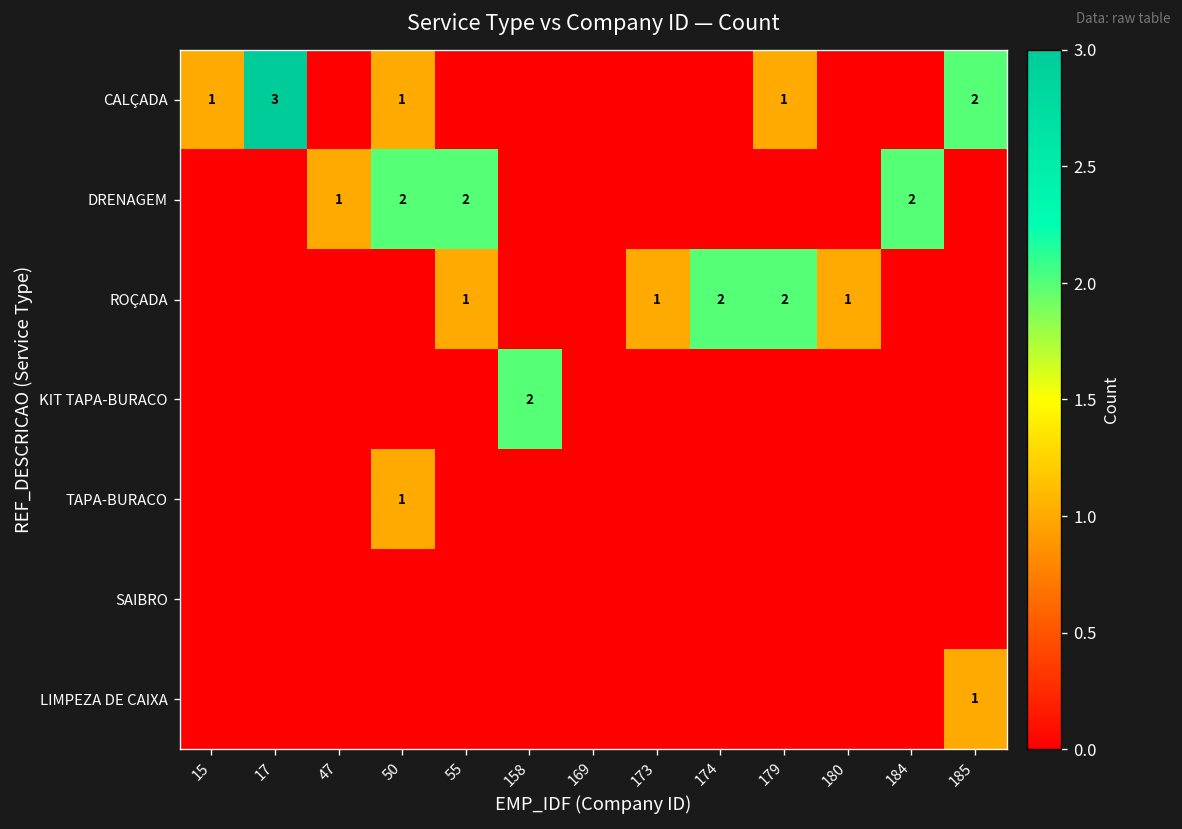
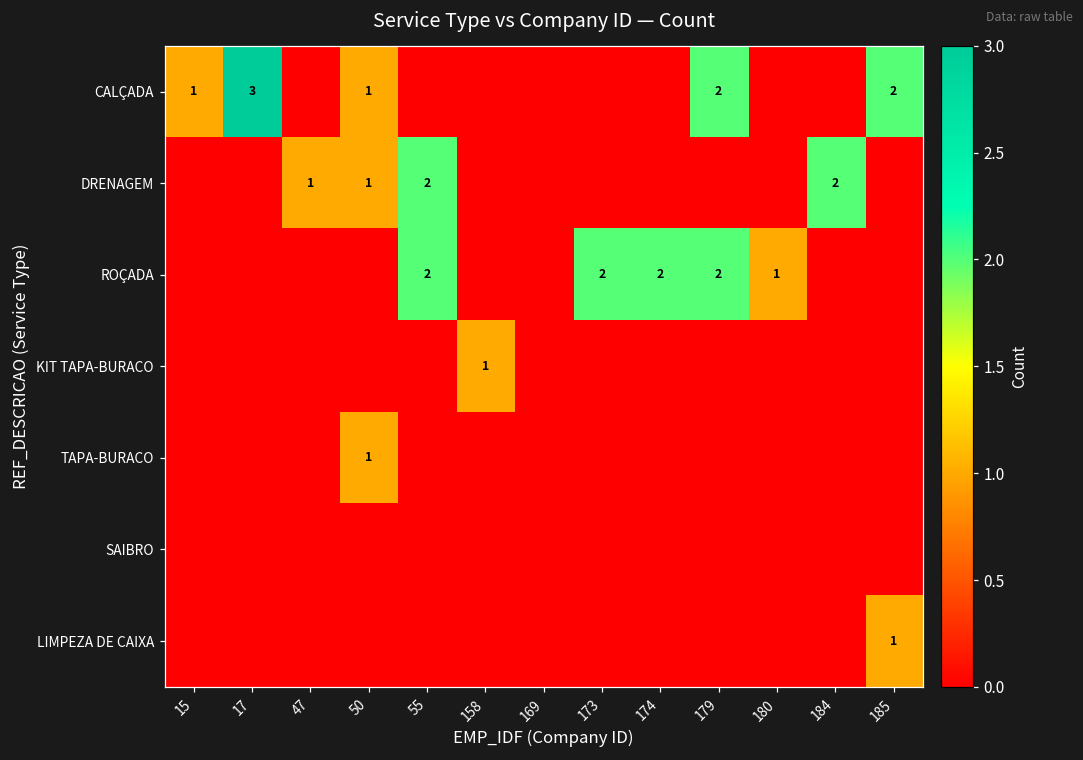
CALÇADA, 179: 1 -> 2
DRENAGEM, 50: 2 -> 1
ROÇADA, 55: 1 -> 2
ROÇADA, 173: 1 -> 2
KIT TAPA-BURACO, 158: 2 -> 1
